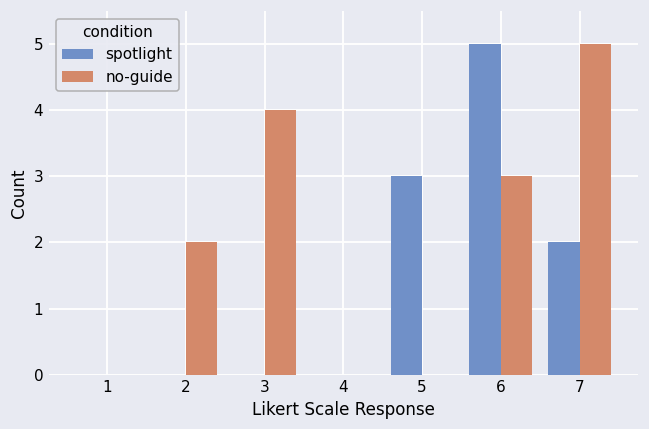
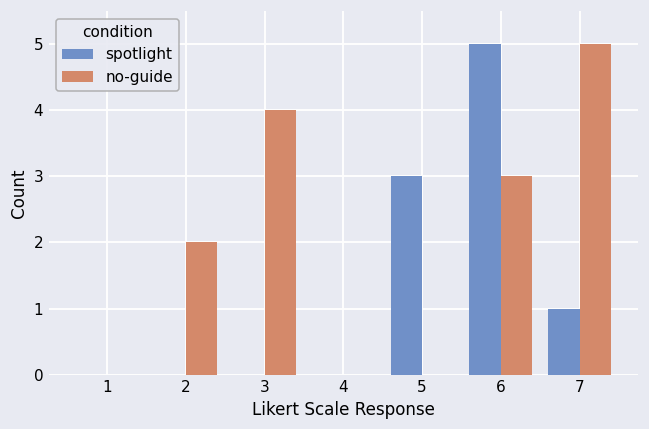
spotlight, 7: 2 -> 1
